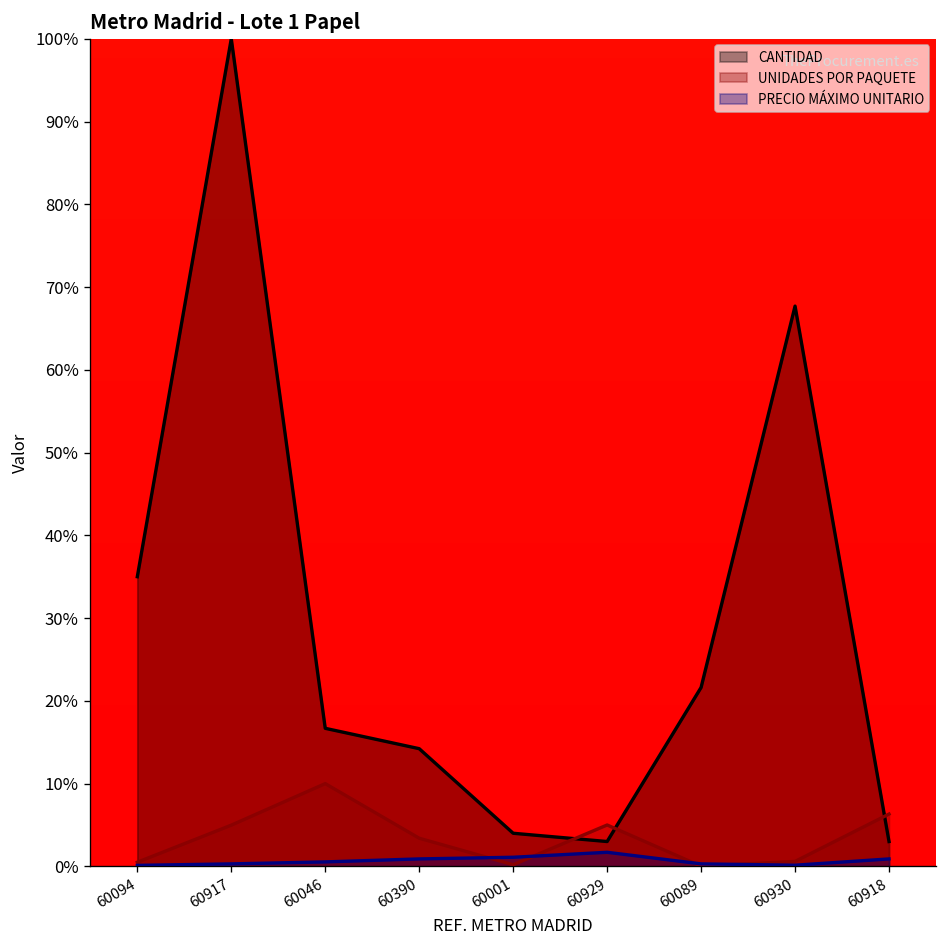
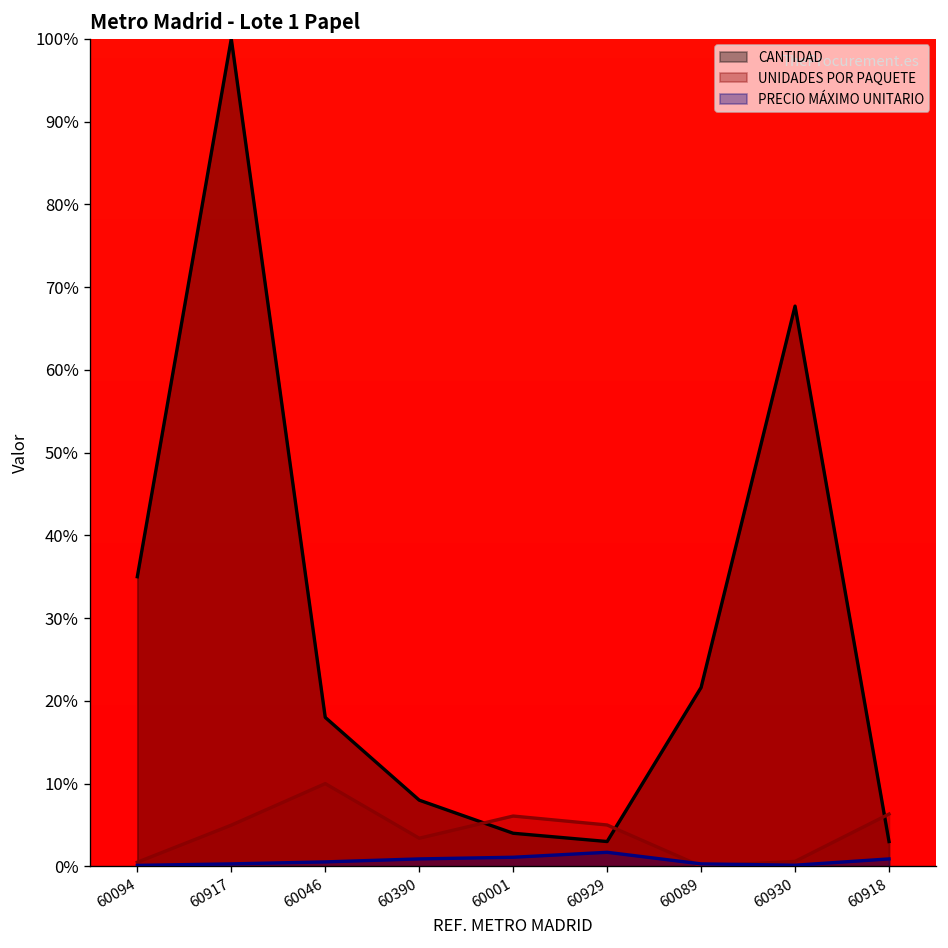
CANTIDAD, 60046: 17% -> 18%
CANTIDAD, 60390: 14% -> 8%
UNIDADES POR PAQUETE, 60001: 0% -> 6%
